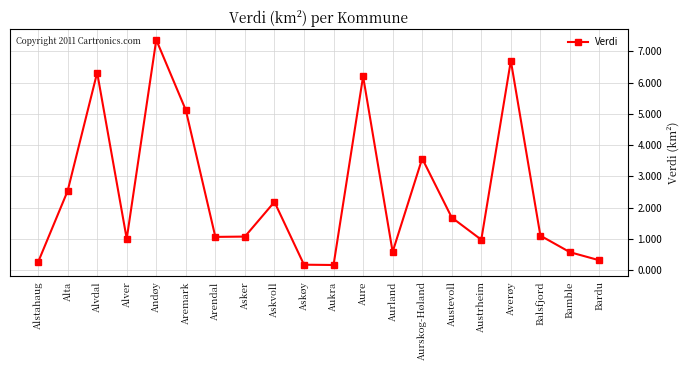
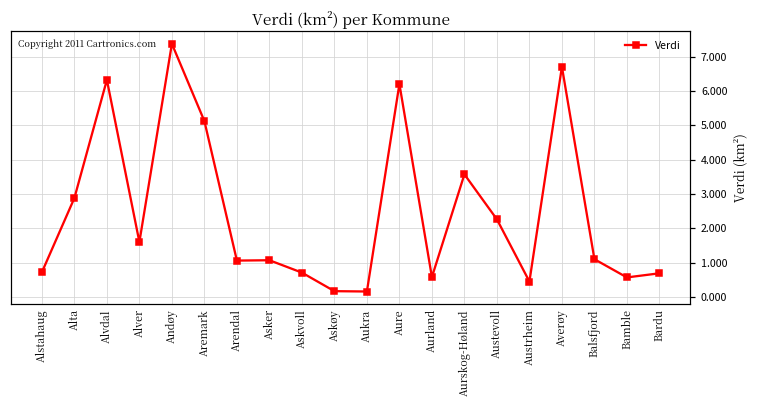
Alstahaug: 0.3 -> 0.7
Alta: 2.5 -> 2.9
Alver: 1.0 -> 1.6
Askvoll: 2.2 -> 0.7
Austevoll: 1.7 -> 2.3
Austrheim: 1.0 -> 0.5
Bardu: 0.3 -> 0.7
